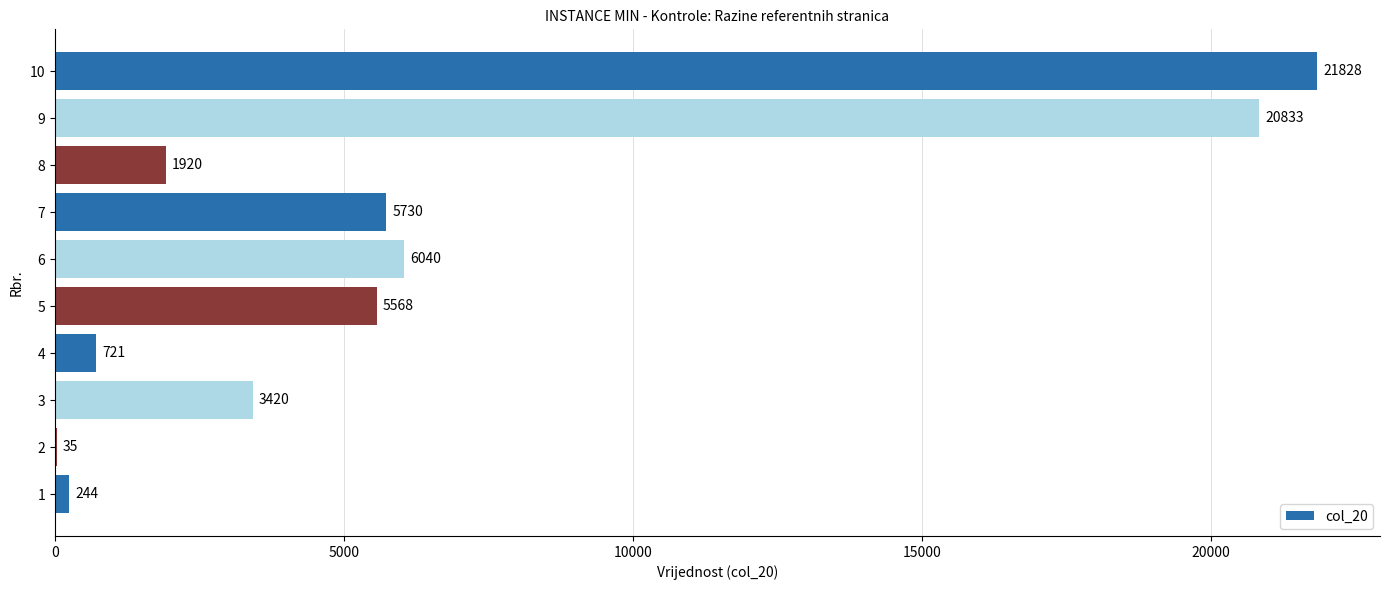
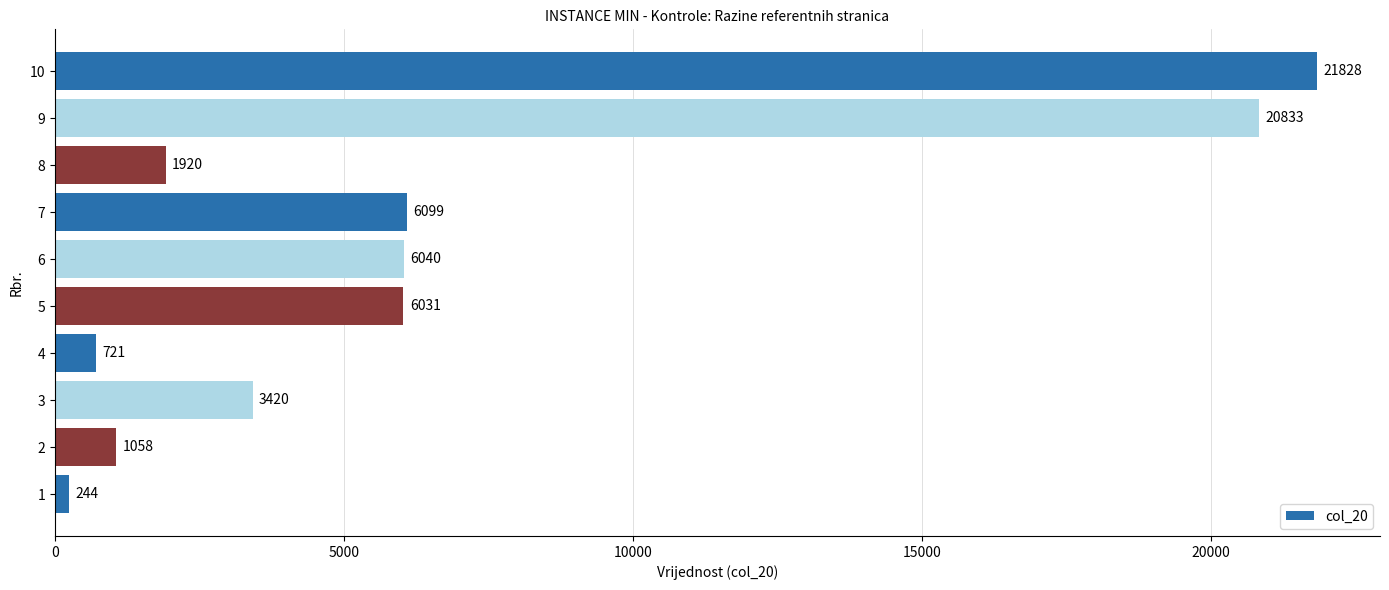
7: 5730 -> 6099
5: 5568 -> 6031
2: 35 -> 1058
